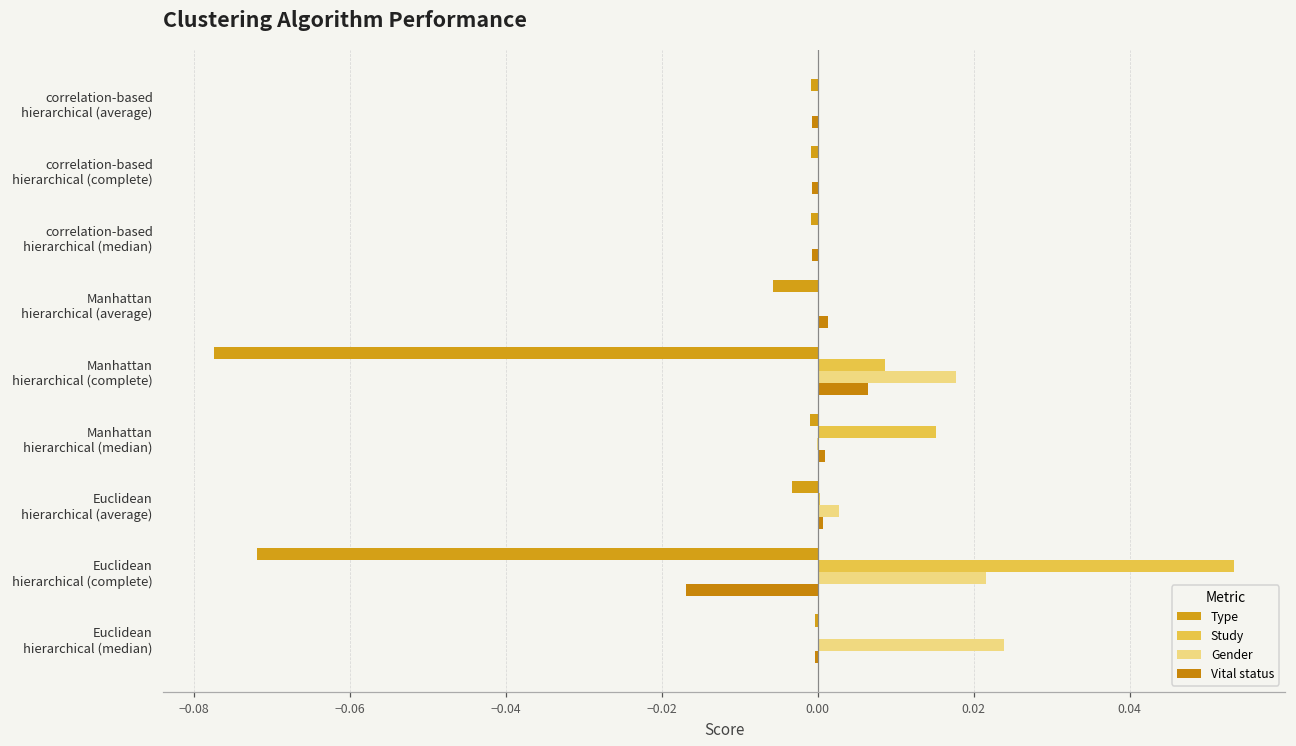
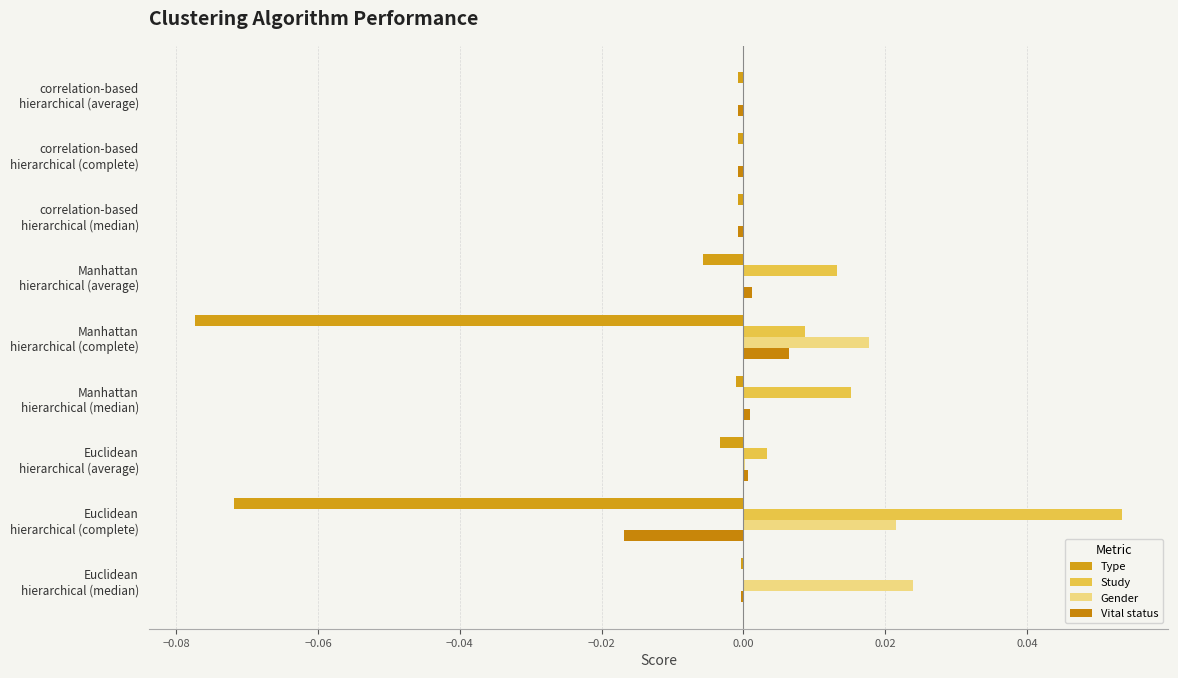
Study, Manhattan hierarchical (average): 0.000 -> 0.013
Study, Euclidean hierarchical (average): 0.000 -> 0.003
Gender, Euclidean hierarchical (average): 0.003 -> 0.000
